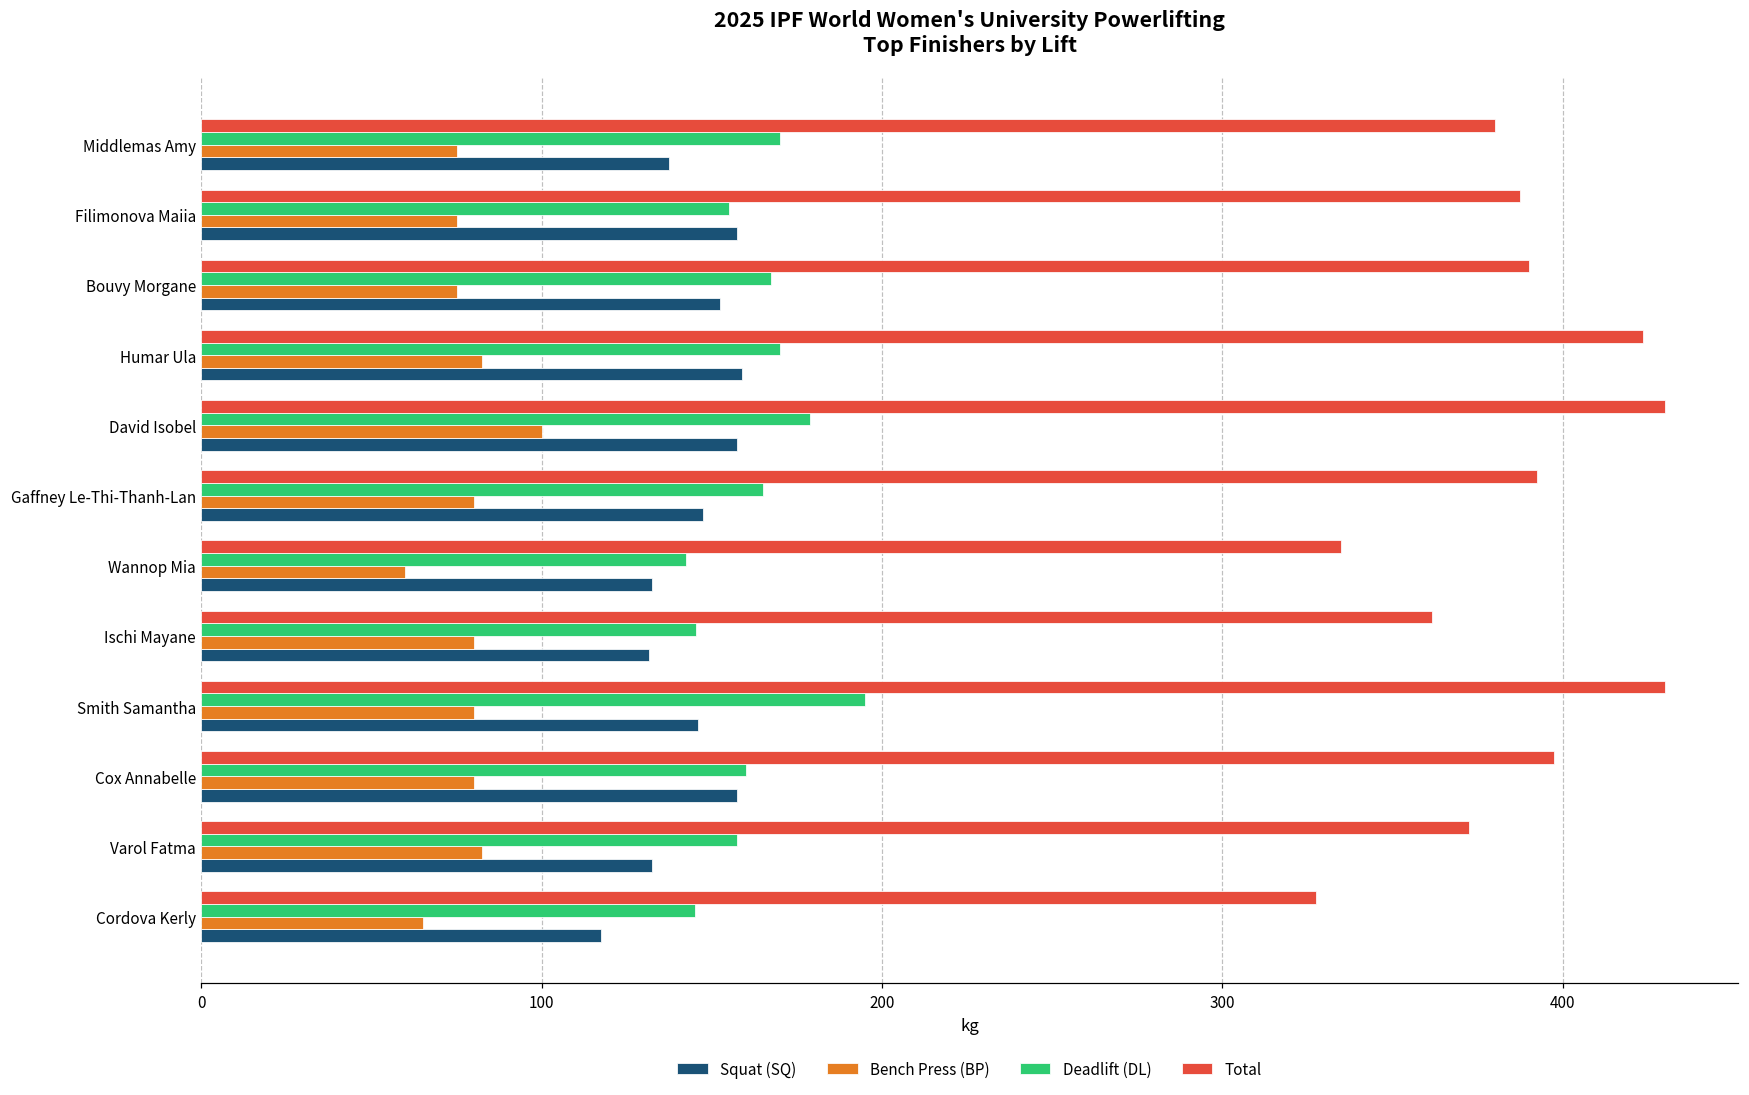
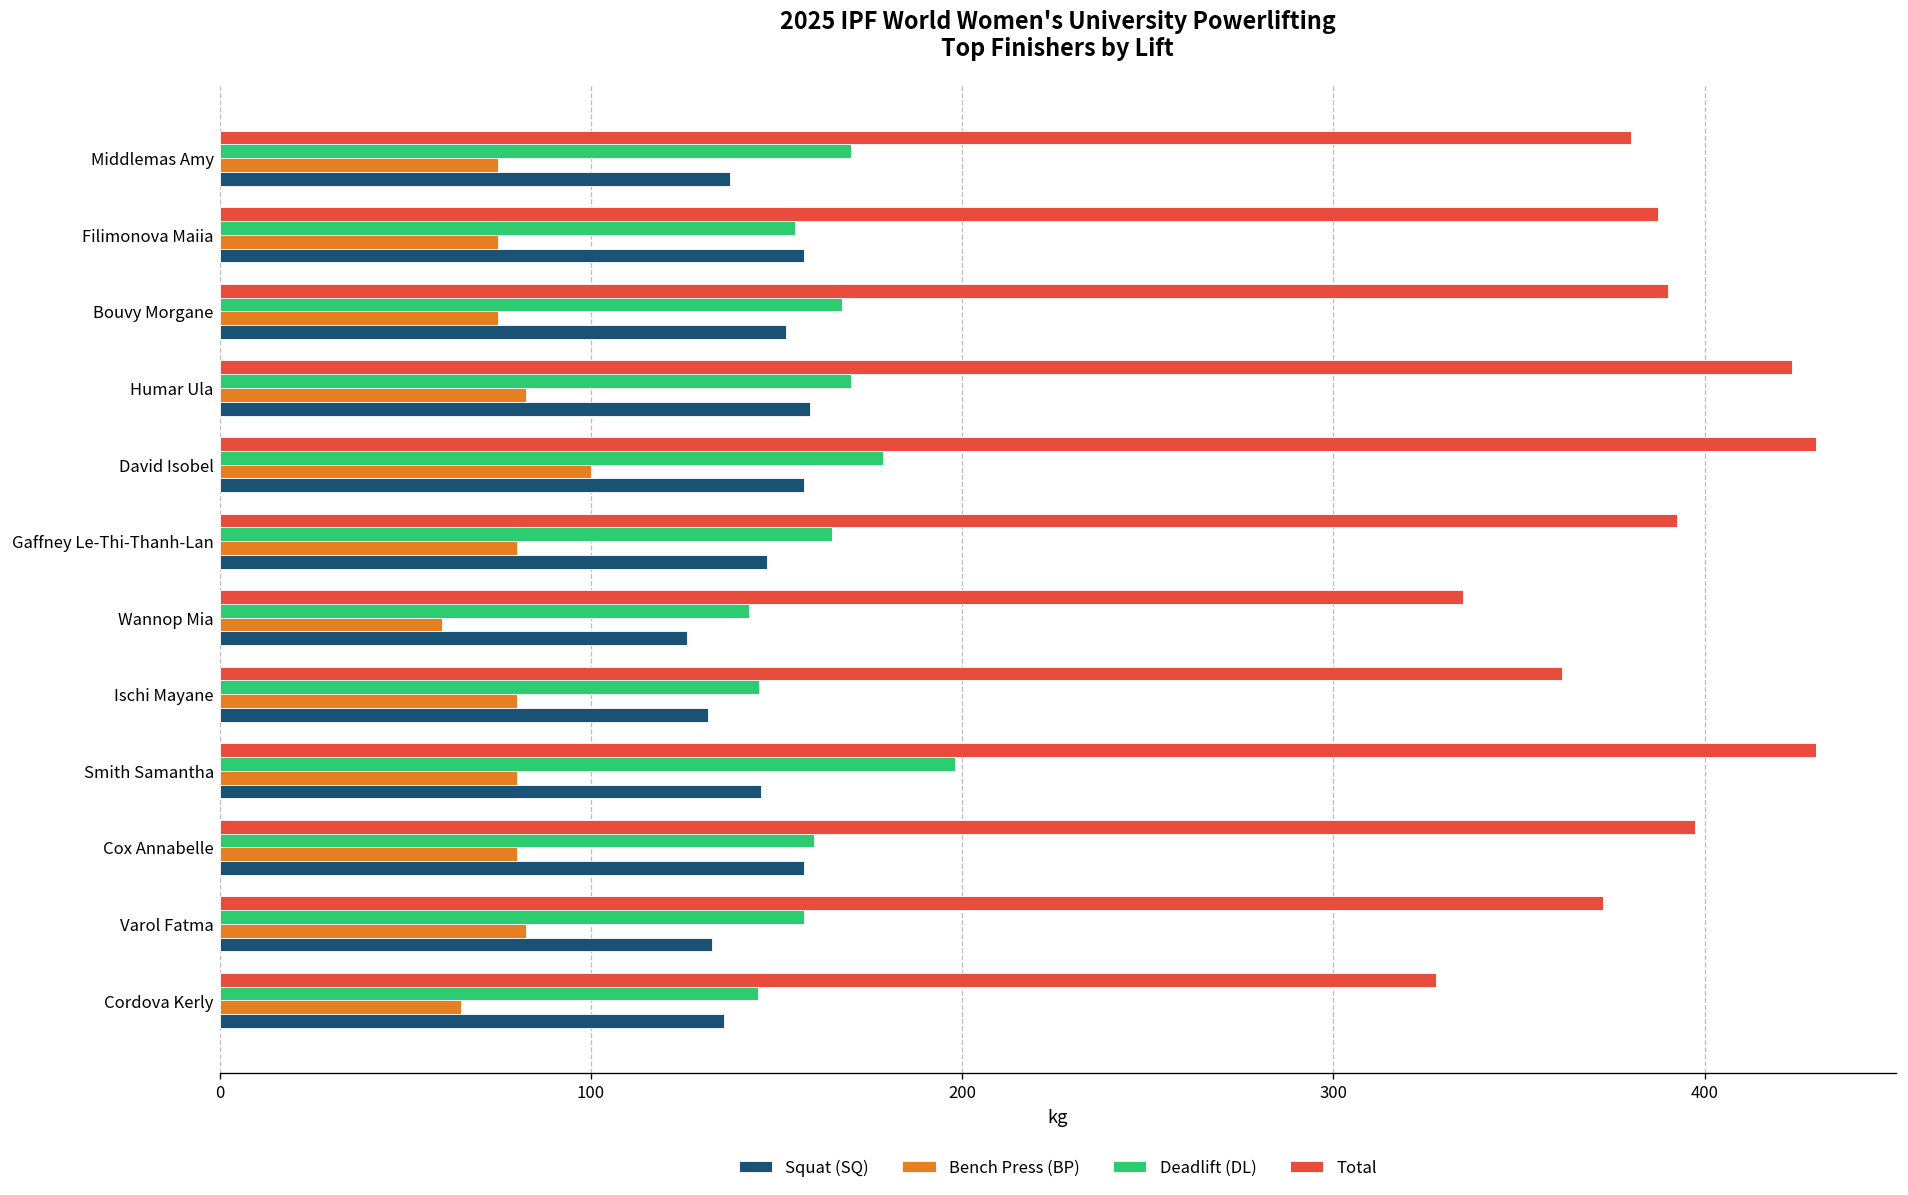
Squat (SQ), Wannop Mia: 133 -> 126
Deadlift (DL), Smith Samantha: 195 -> 198
Squat (SQ), Cordova Kerly: 118 -> 136
